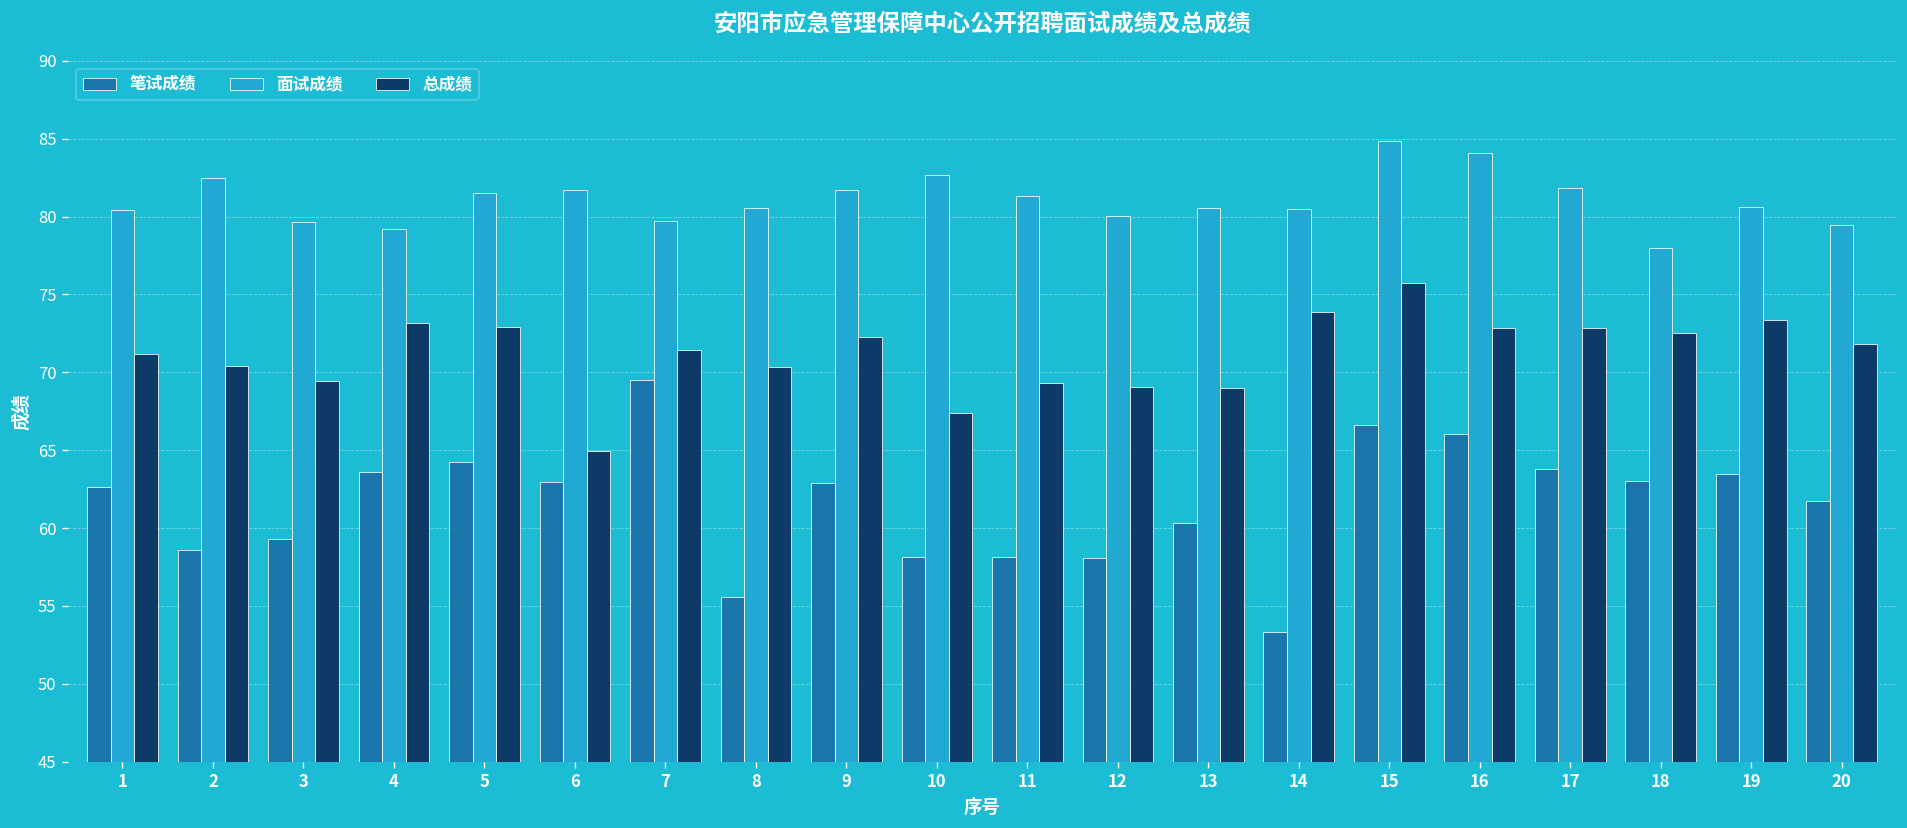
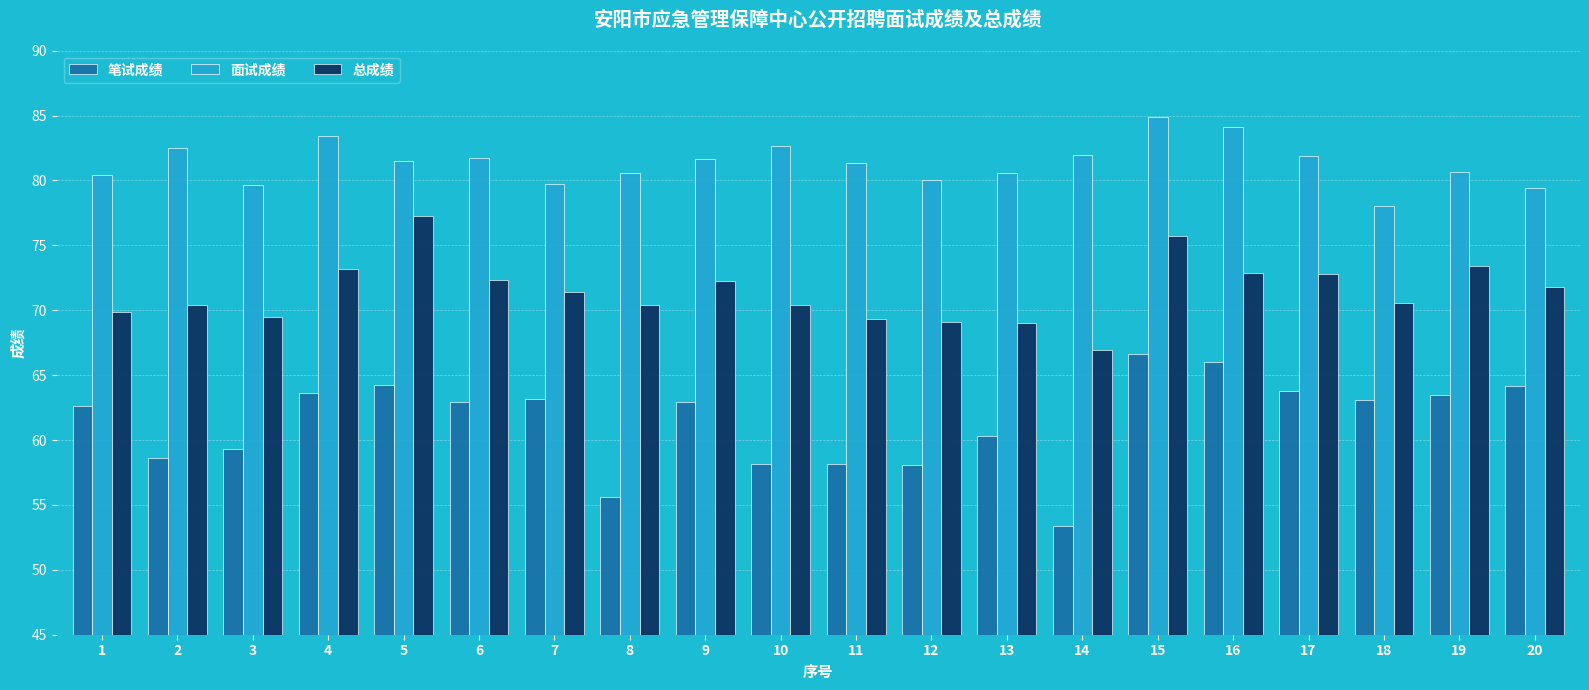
总成绩, 1: 71.2 -> 69.9
面试成绩, 4: 79.2 -> 83.4
总成绩, 5: 72.9 -> 77.3
总成绩, 6: 65.0 -> 72.3
笔试成绩, 7: 69.5 -> 63.2
总成绩, 10: 67.4 -> 70.4
面试成绩, 14: 80.5 -> 81.9
总成绩, 14: 73.9 -> 66.9
总成绩, 18: 72.5 -> 70.6
笔试成绩, 20: 61.7 -> 64.2
